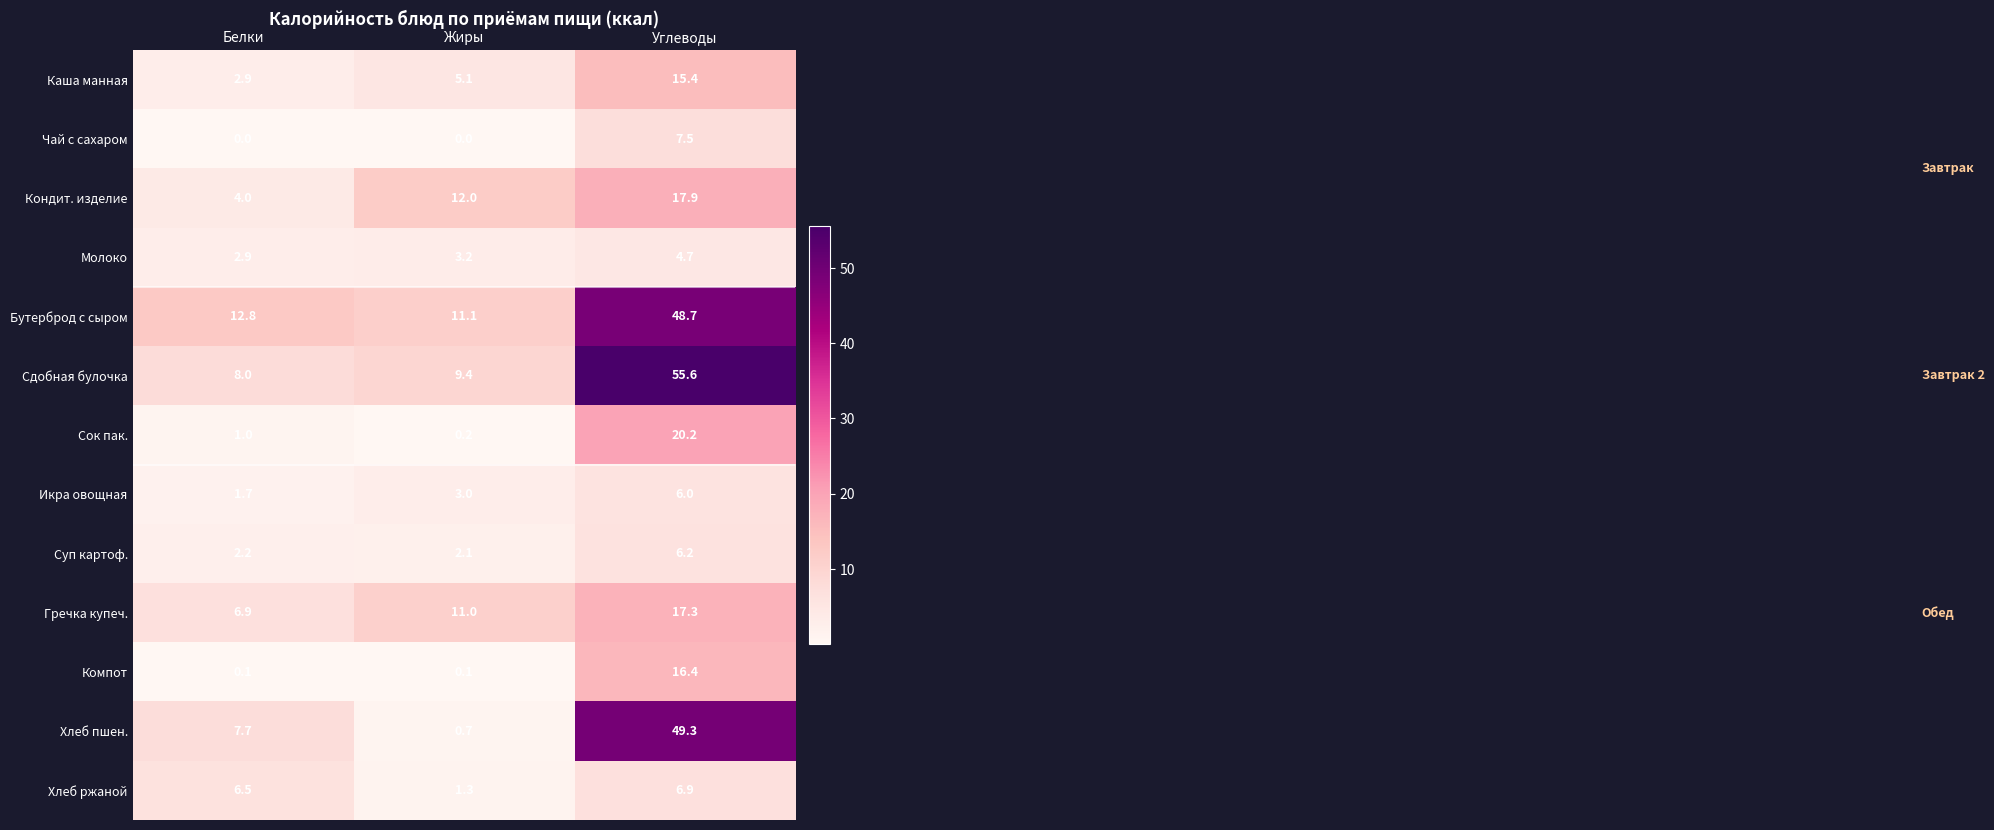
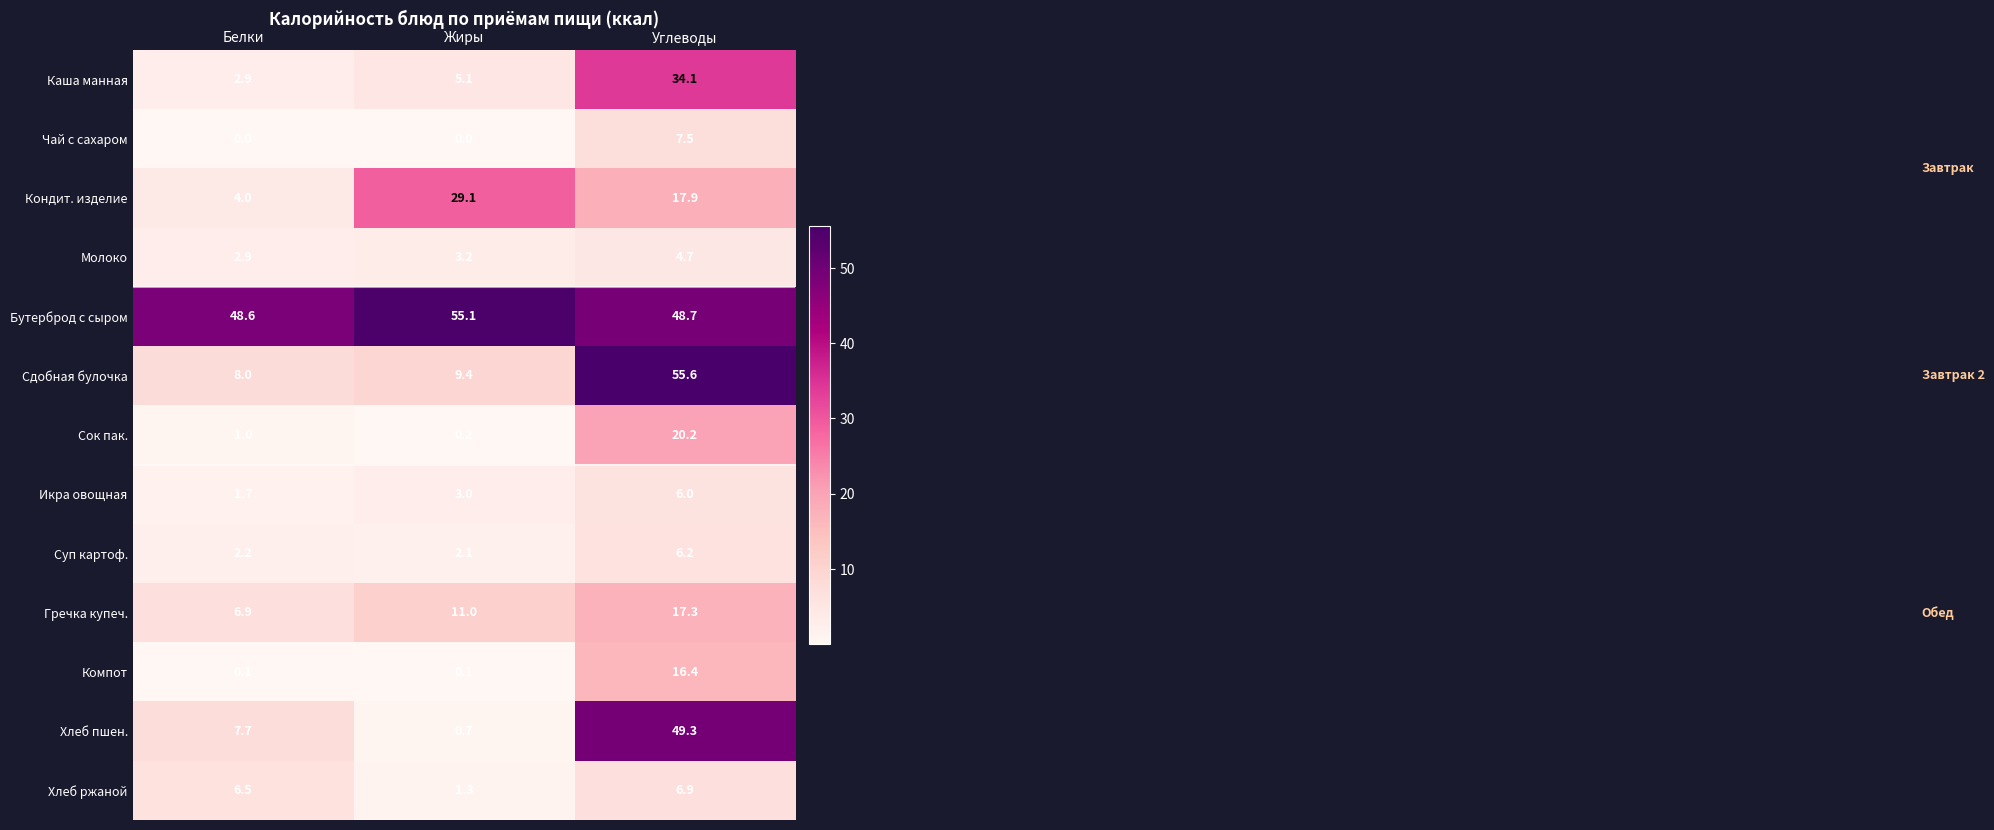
Каша манная, Углеводы: 15.4 -> 34.1
Кондит. изделие, Жиры: 12.0 -> 29.1
Бутерброд с сыром, Белки: 12.8 -> 48.6
Бутерброд с сыром, Жиры: 11.1 -> 55.1
